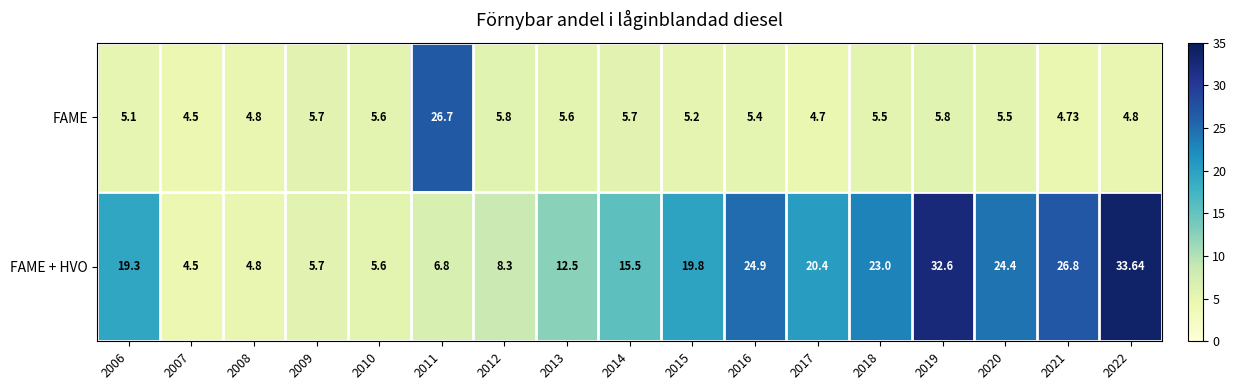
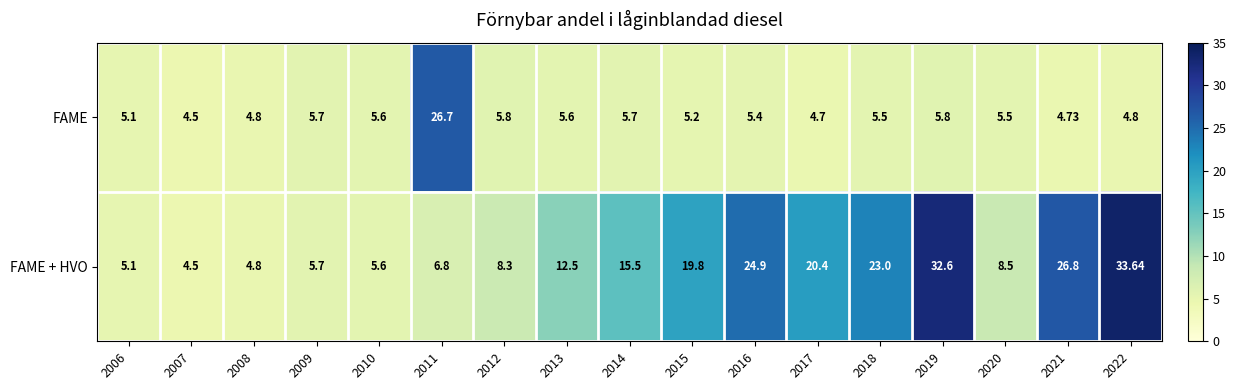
FAME + HVO, 2006: 19.3 -> 5.1
FAME + HVO, 2020: 24.4 -> 8.5
